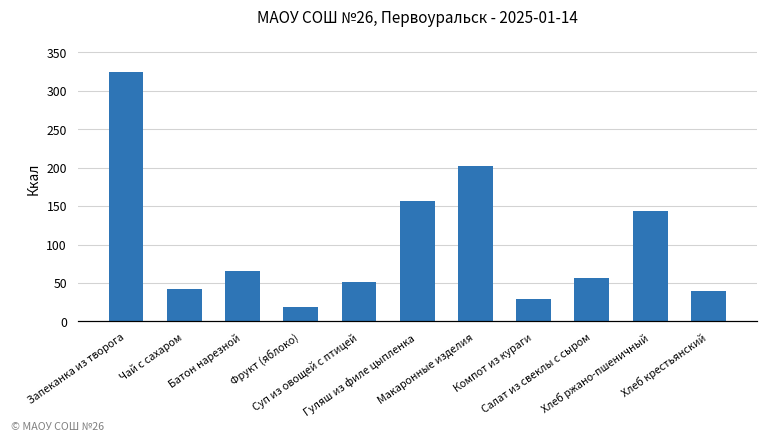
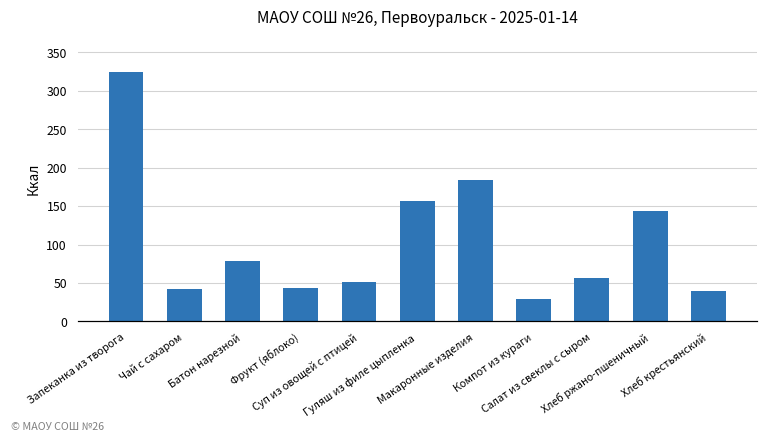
Батон нарезной: 70 -> 80
Фрукт (яблоко): 20 -> 40
Макаронные изделия: 200 -> 180
